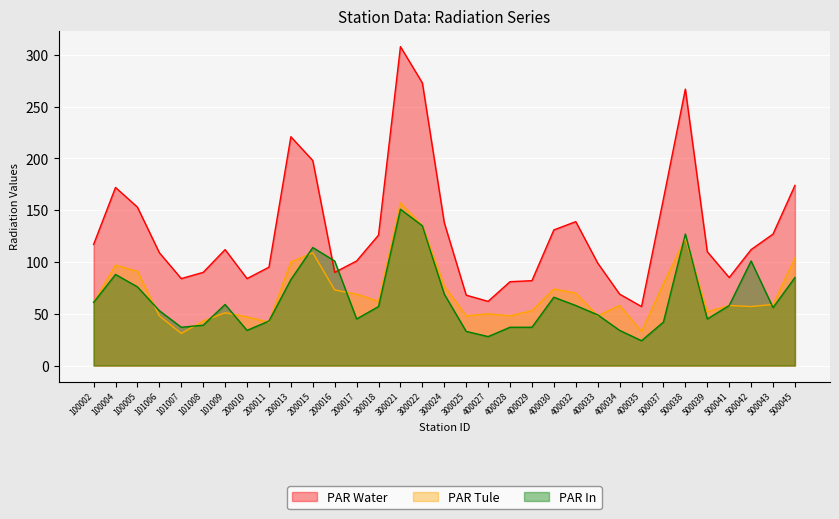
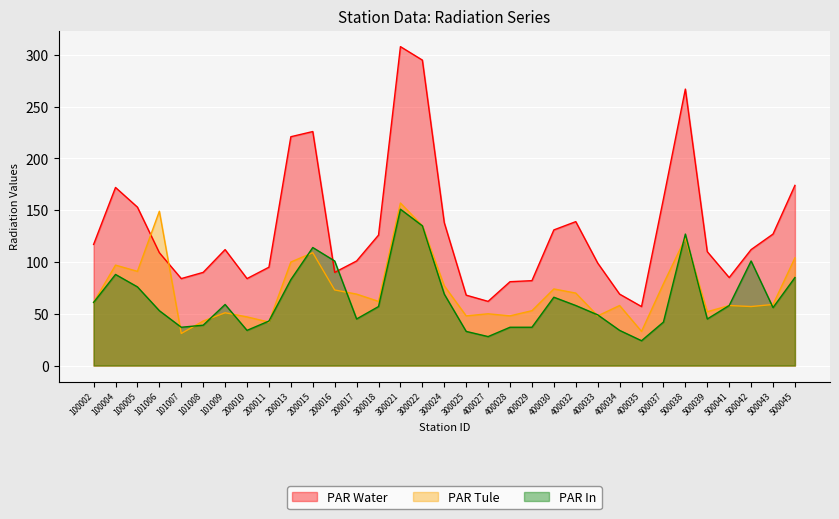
PAR Tule, 101006: 48 -> 149
PAR Water, 200015: 198 -> 226
PAR Water, 300022: 273 -> 295
